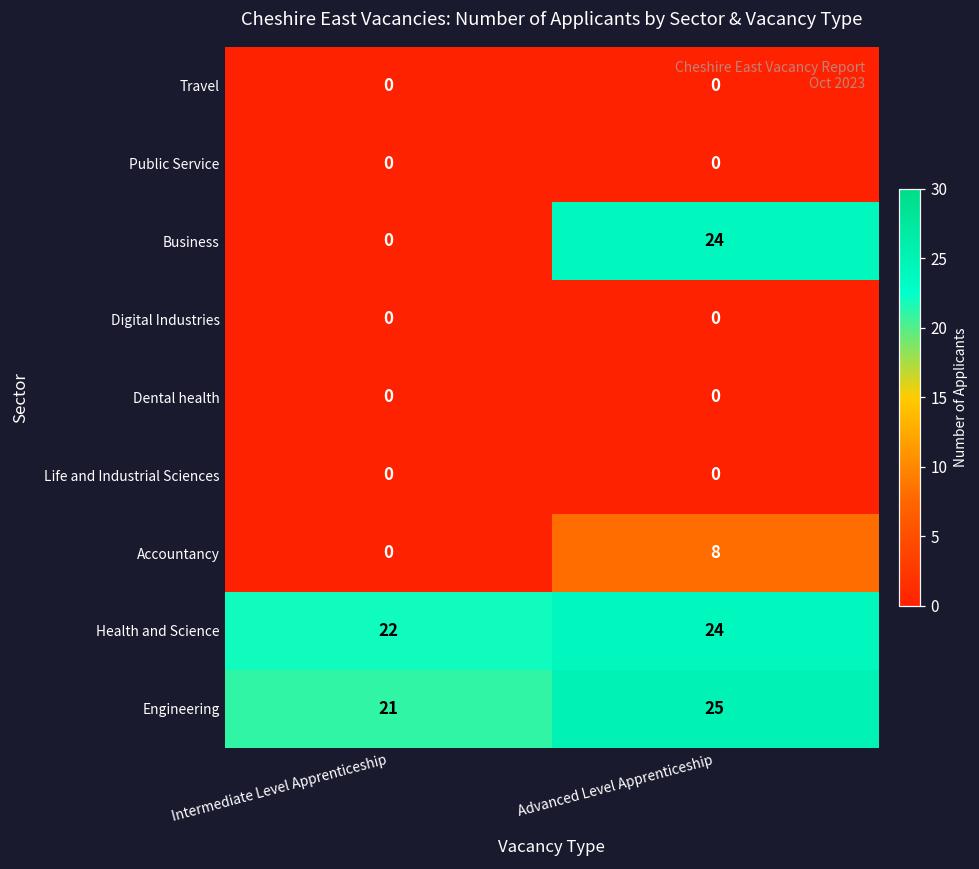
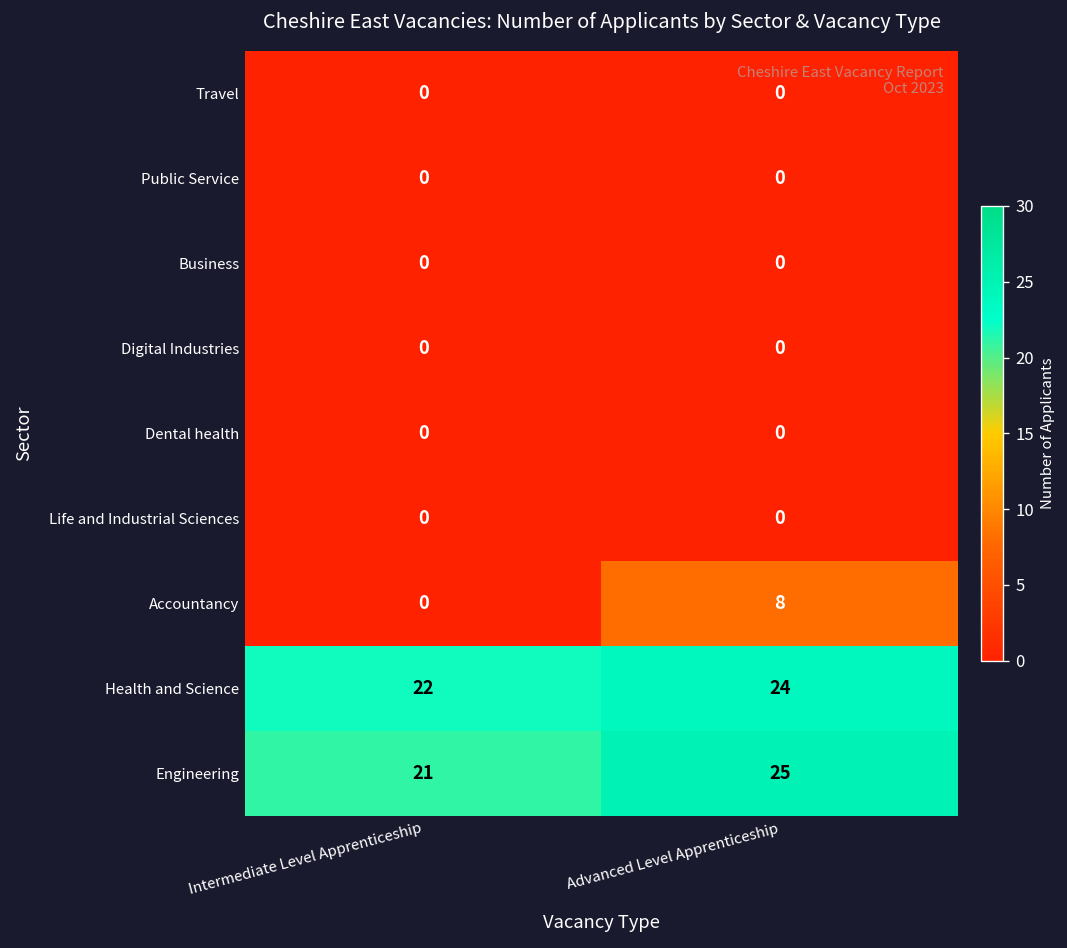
Business, Advanced Level Apprenticeship: 24 -> 0
